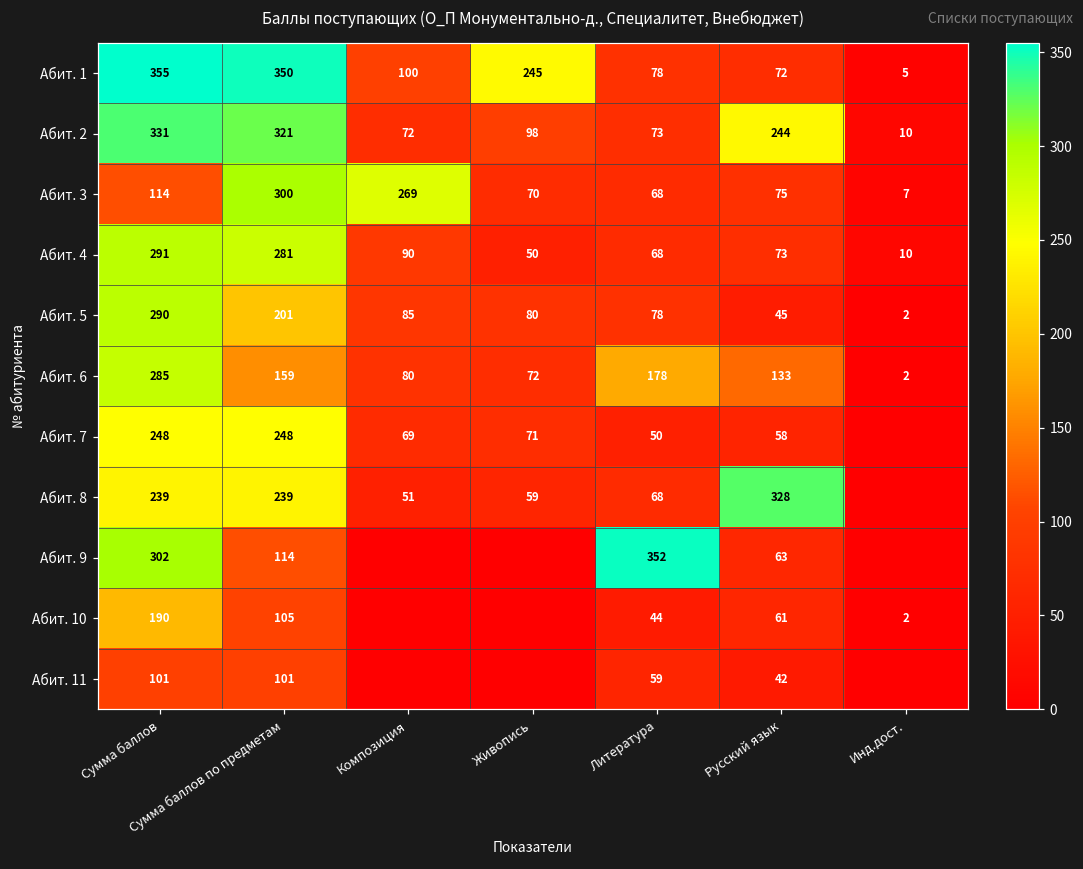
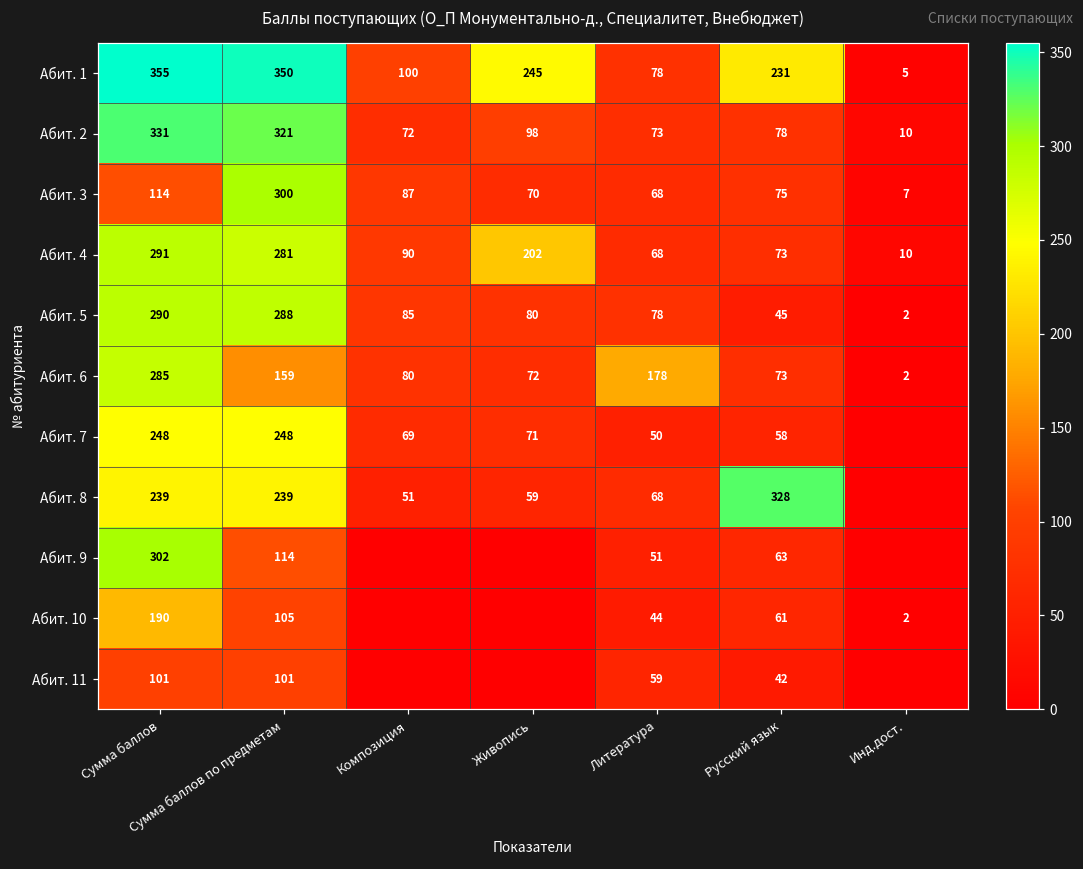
Абит. 1, Русский язык: 72 -> 231
Абит. 2, Русский язык: 244 -> 78
Абит. 3, Композиция: 269 -> 87
Абит. 4, Живопись: 50 -> 202
Абит. 5, Сумма баллов по предметам: 201 -> 288
Абит. 6, Русский язык: 133 -> 73
Абит. 9, Литература: 352 -> 51
